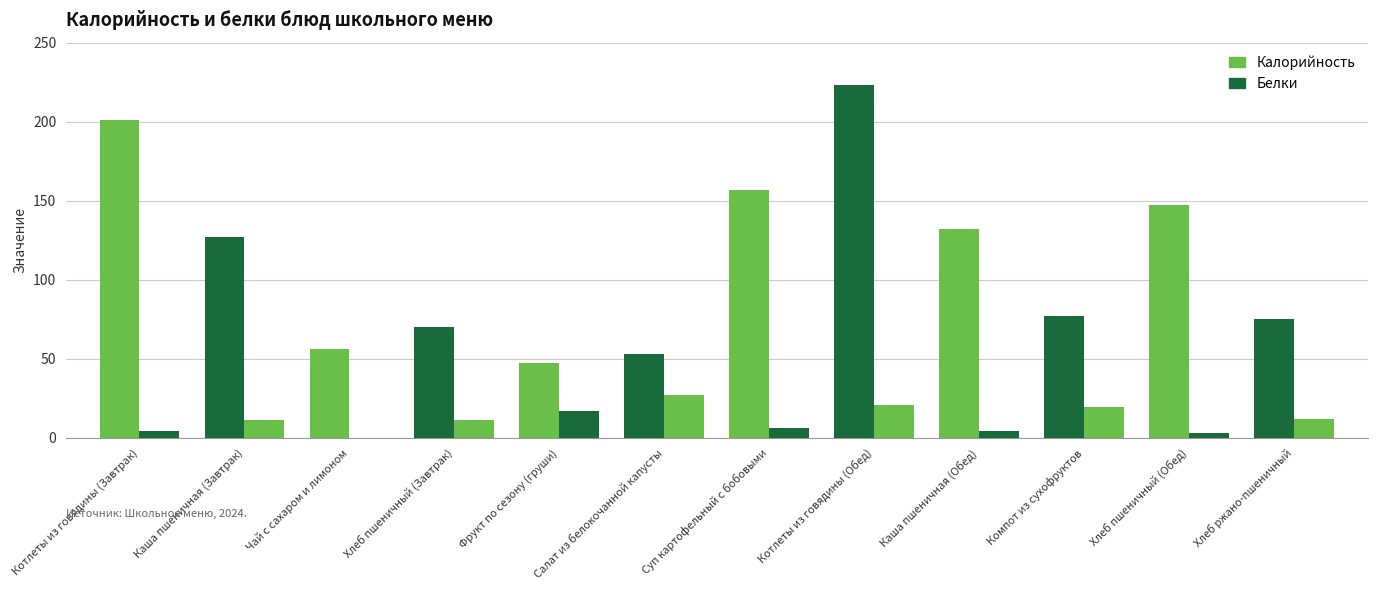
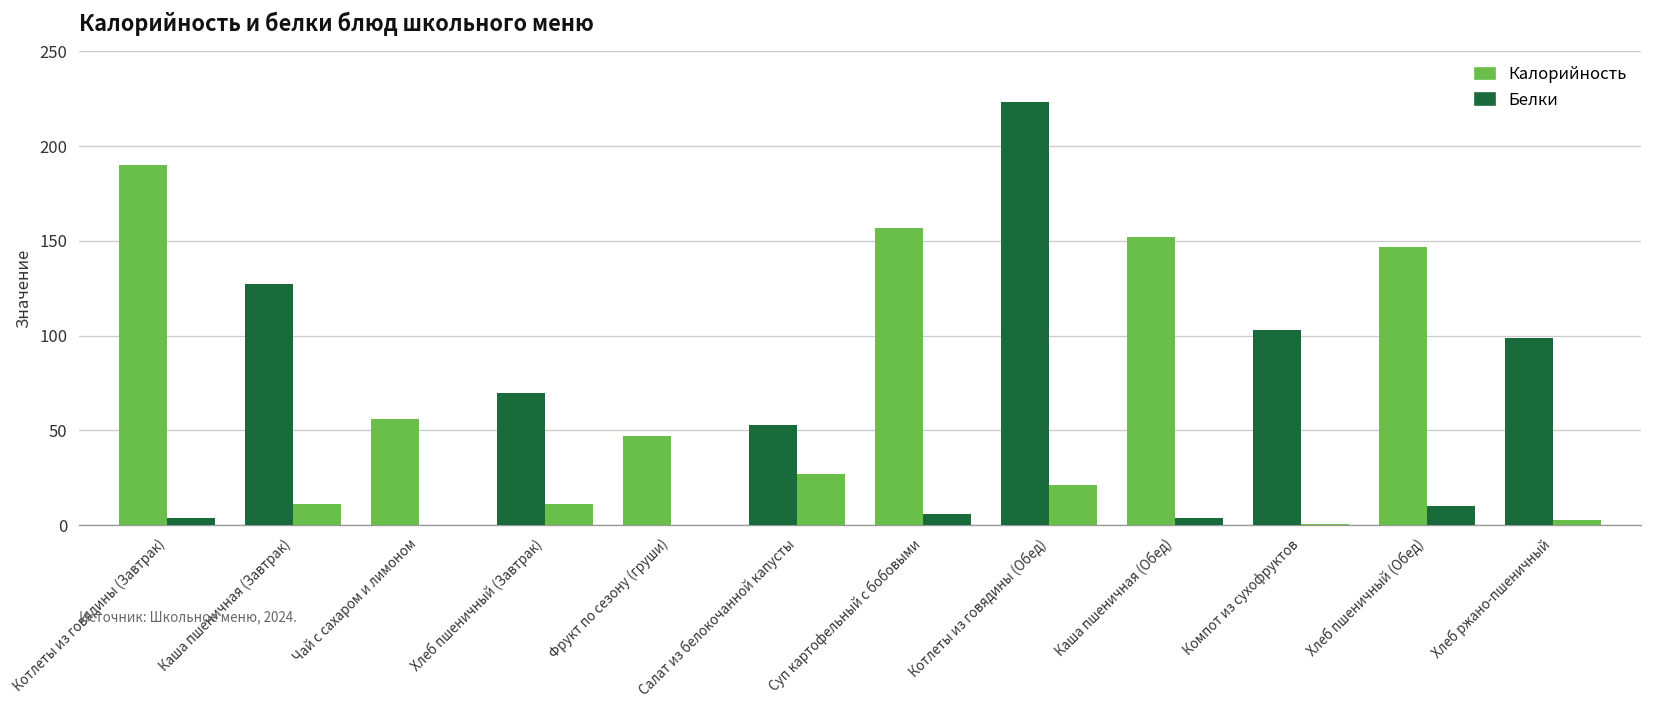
Калорийность, Котлеты из говядины (Завтрак): 201 -> 190
Белки, Фрукт по сезону (груши): 17 -> 0
Калорийность, Каша пшеничная (Обед): 132 -> 152
Калорийность, Компот из сухофруктов: 77 -> 103
Белки, Компот из сухофруктов: 19 -> 1
Белки, Хлеб пшеничный (Обед): 3 -> 10
Калорийность, Хлеб ржано-пшеничный: 75 -> 99
Белки, Хлеб ржано-пшеничный: 12 -> 3
